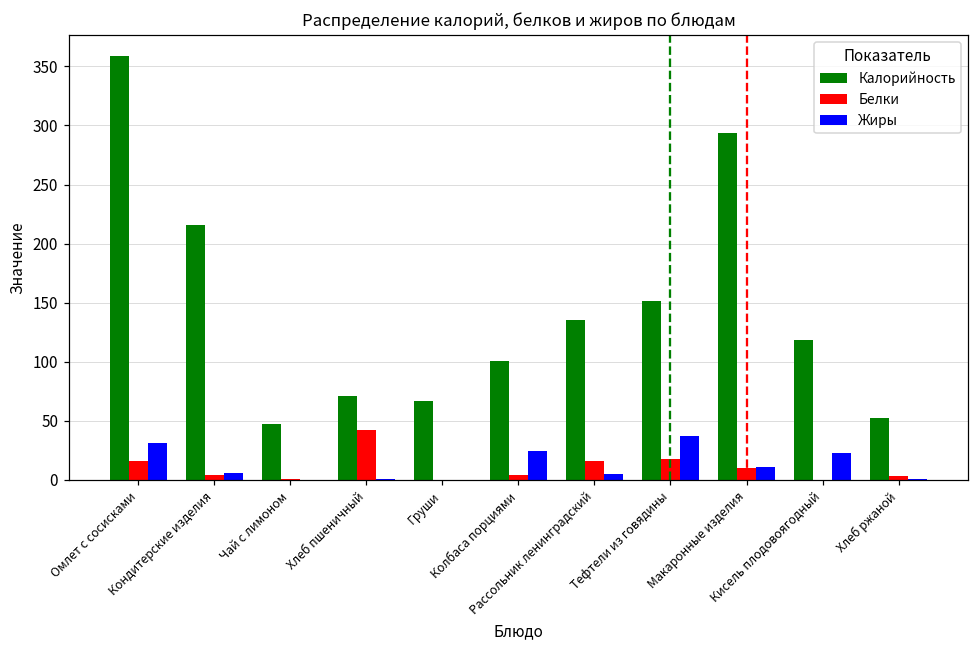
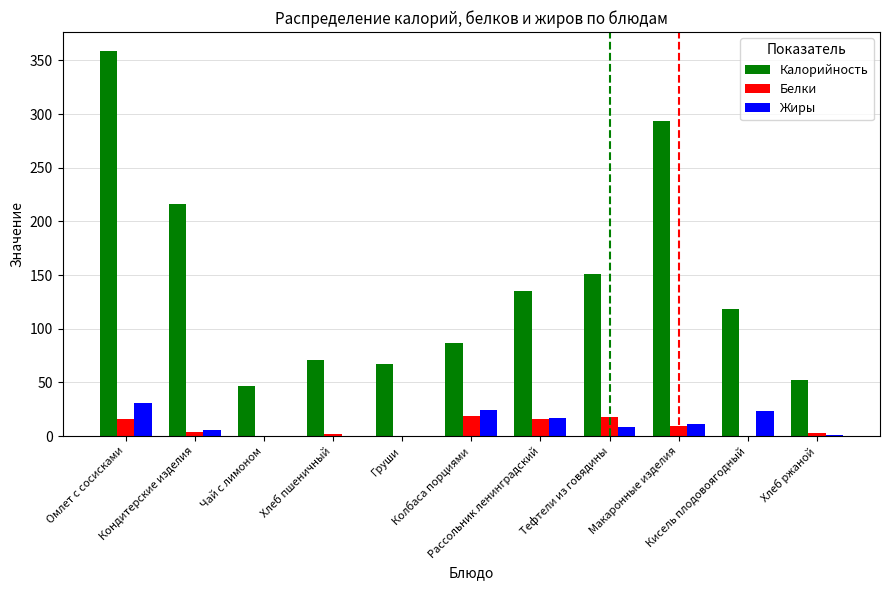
Белки, Хлеб пшеничный: 42 -> 2
Калорийность, Колбаса порциями: 100 -> 87
Белки, Колбаса порциями: 4 -> 18
Жиры, Рассольник ленинградский: 5 -> 17
Жиры, Тефтели из говядины: 37 -> 9
